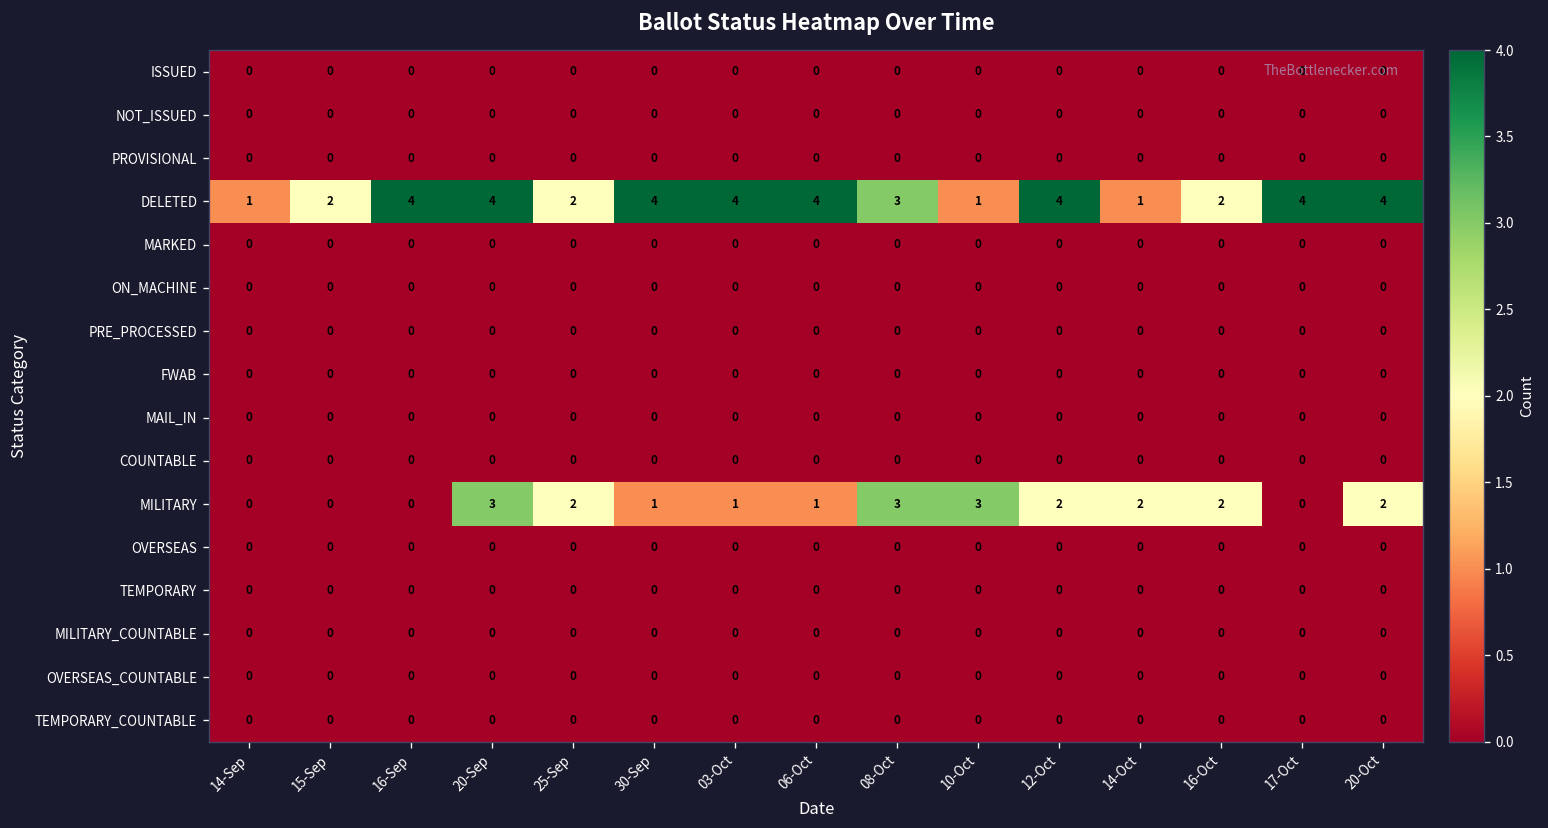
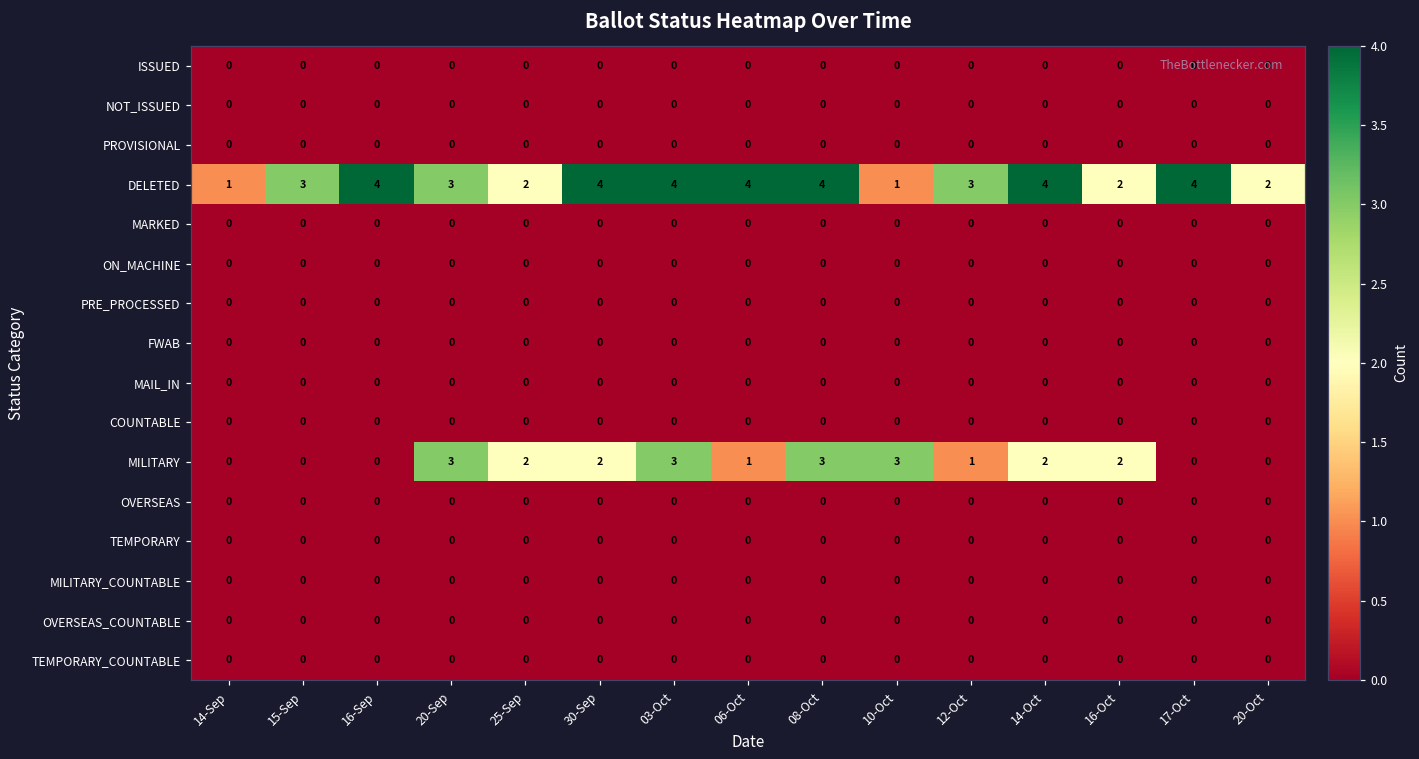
DELETED, 15-Sep: 2 -> 3
DELETED, 20-Sep: 4 -> 3
DELETED, 08-Oct: 3 -> 4
DELETED, 12-Oct: 4 -> 3
DELETED, 14-Oct: 1 -> 4
DELETED, 20-Oct: 4 -> 2
MILITARY, 30-Sep: 1 -> 2
MILITARY, 03-Oct: 1 -> 3
MILITARY, 12-Oct: 2 -> 1
MILITARY, 20-Oct: 2 -> 0
